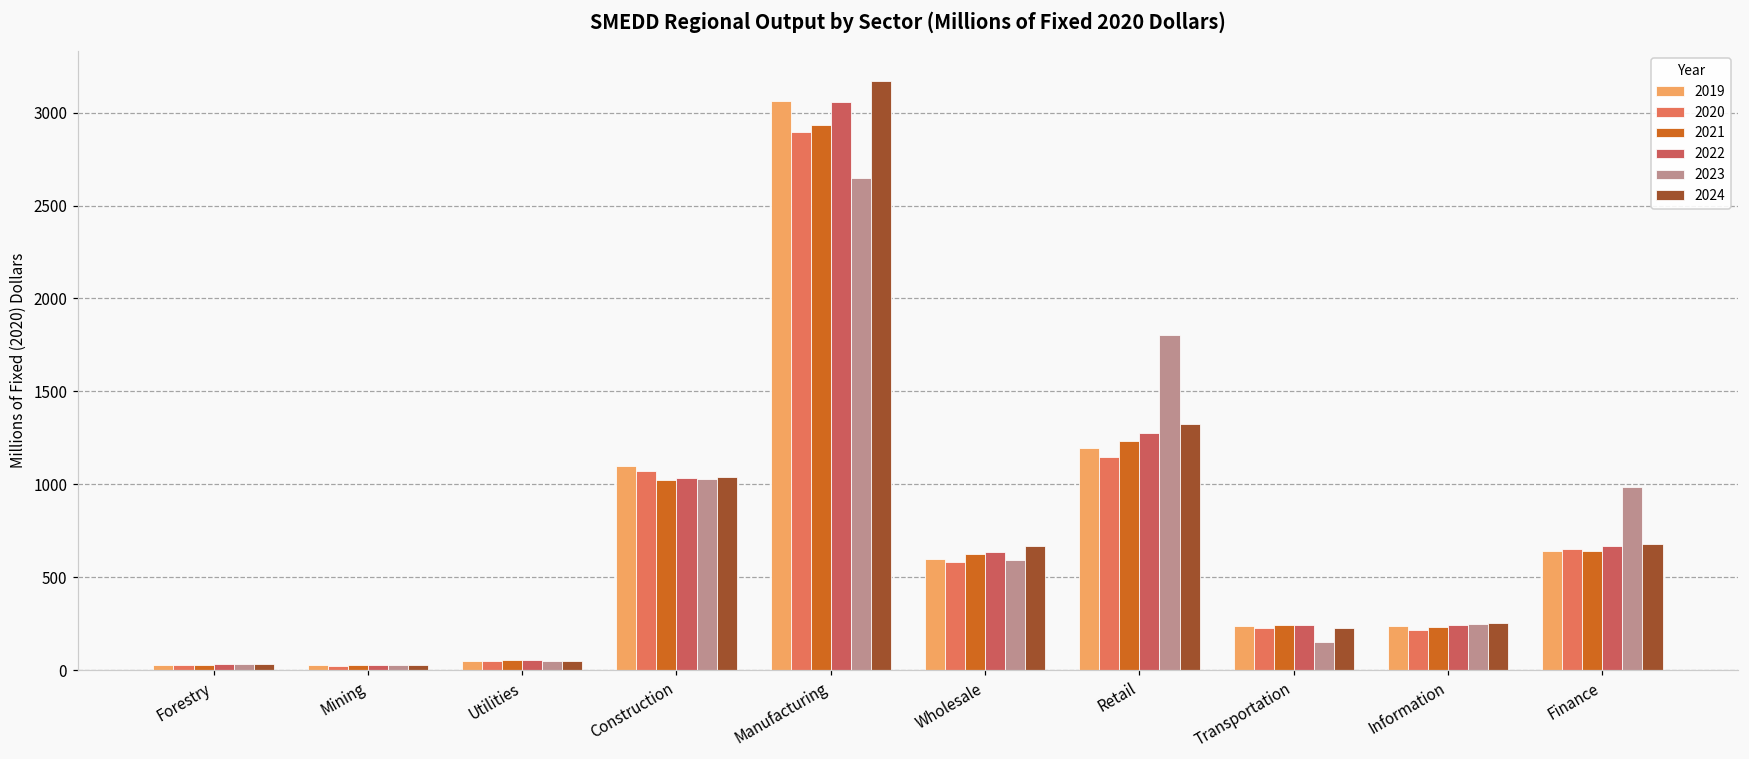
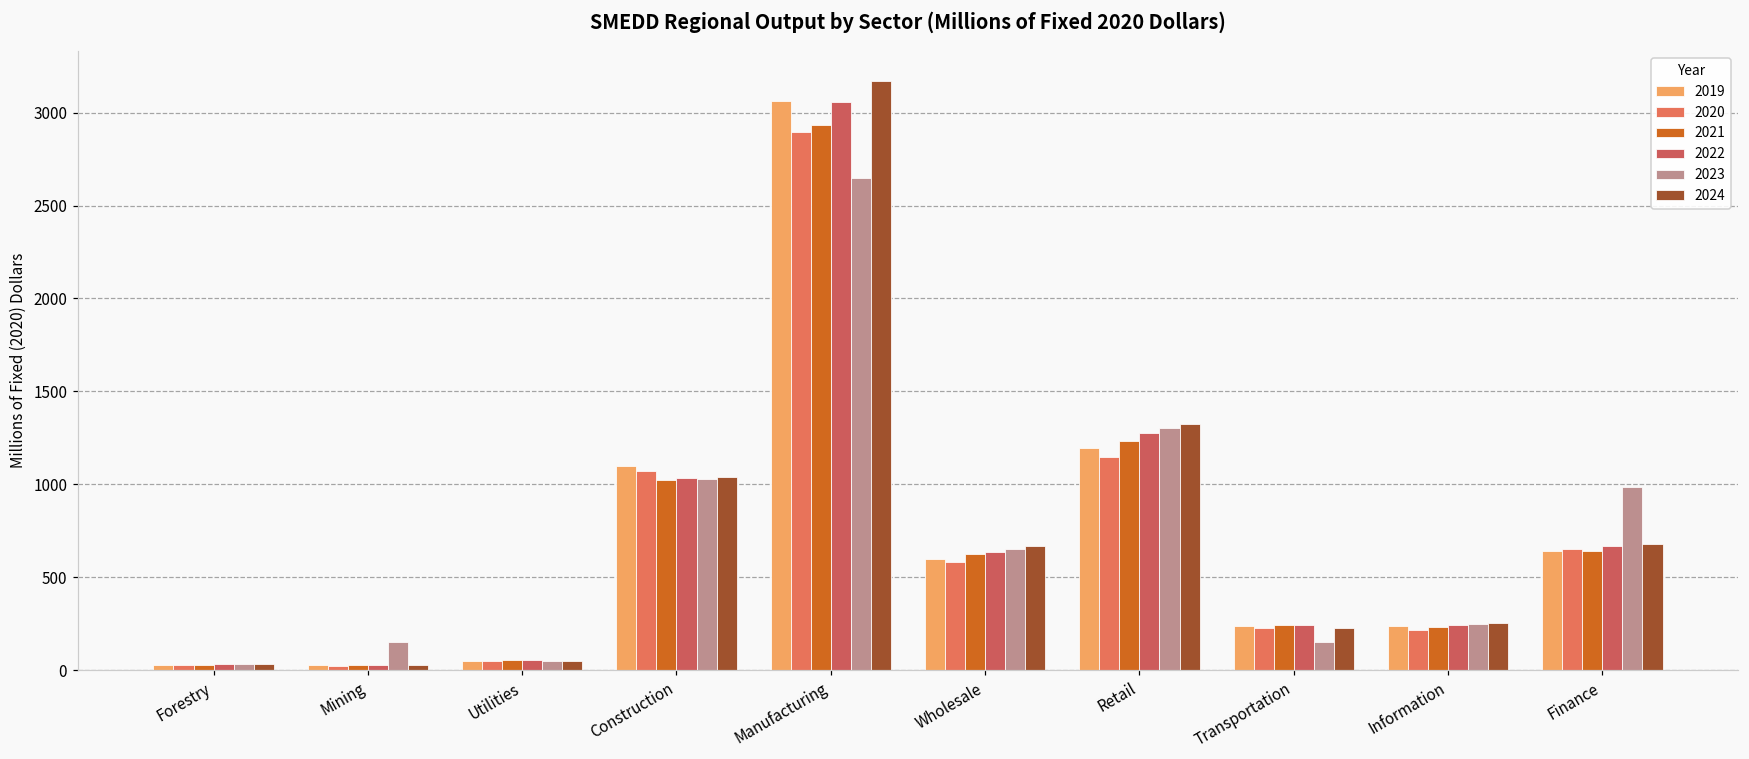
2023, Mining: 30 -> 150
2023, Wholesale: 590 -> 650
2023, Retail: 1800 -> 1300
